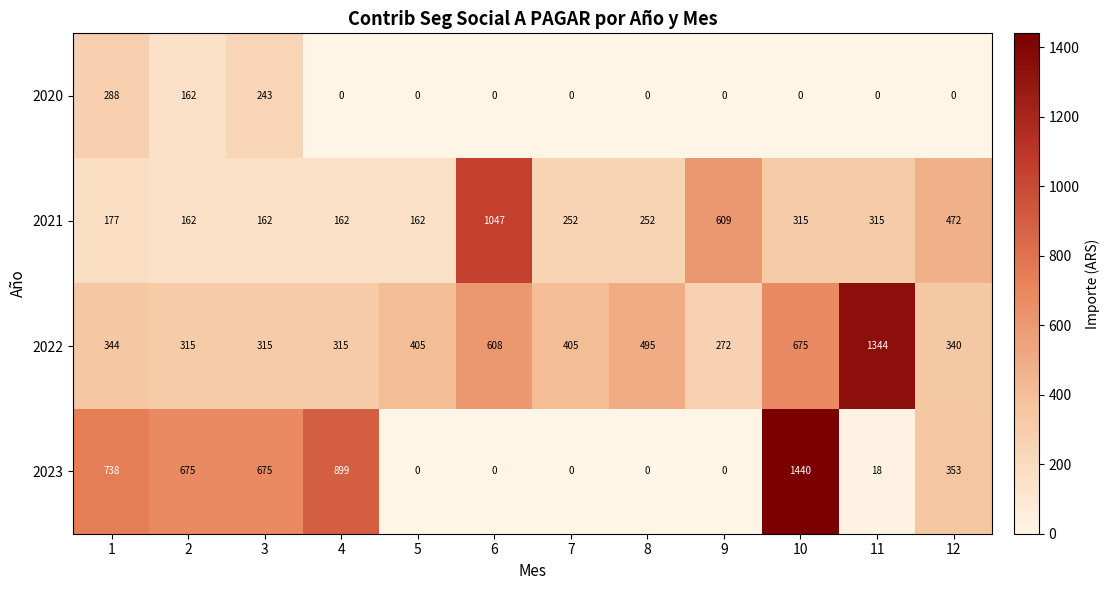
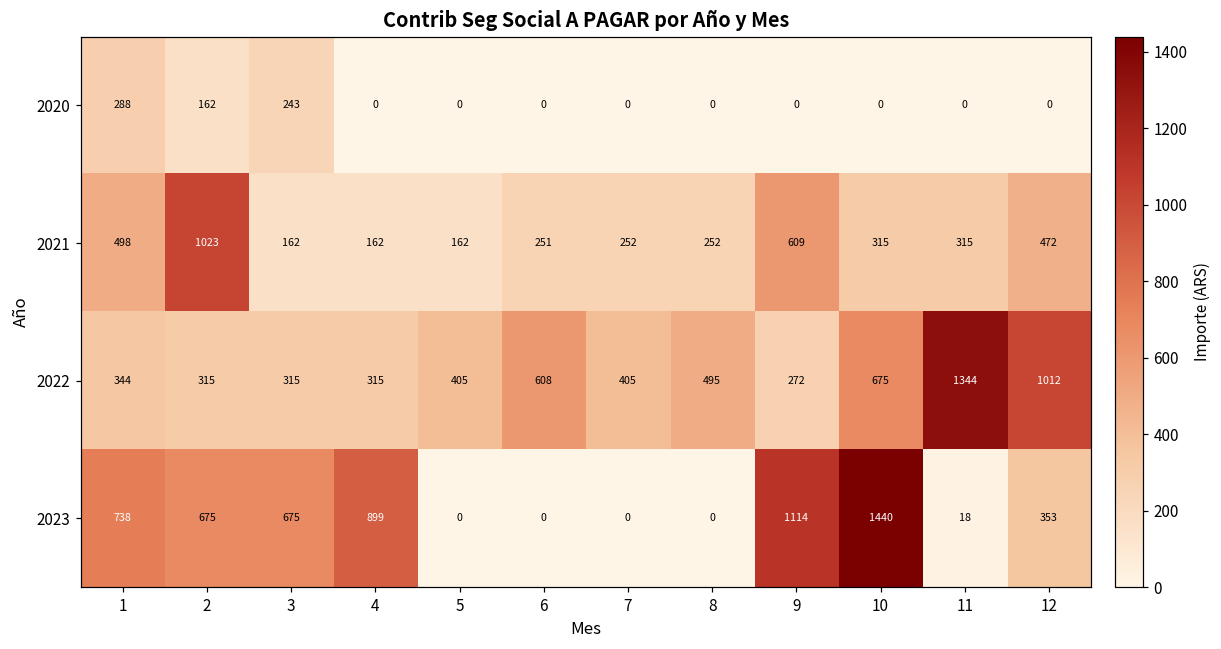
2021, 1: 177 -> 498
2021, 2: 162 -> 1023
2021, 6: 1047 -> 251
2022, 12: 340 -> 1012
2023, 9: 0 -> 1114
